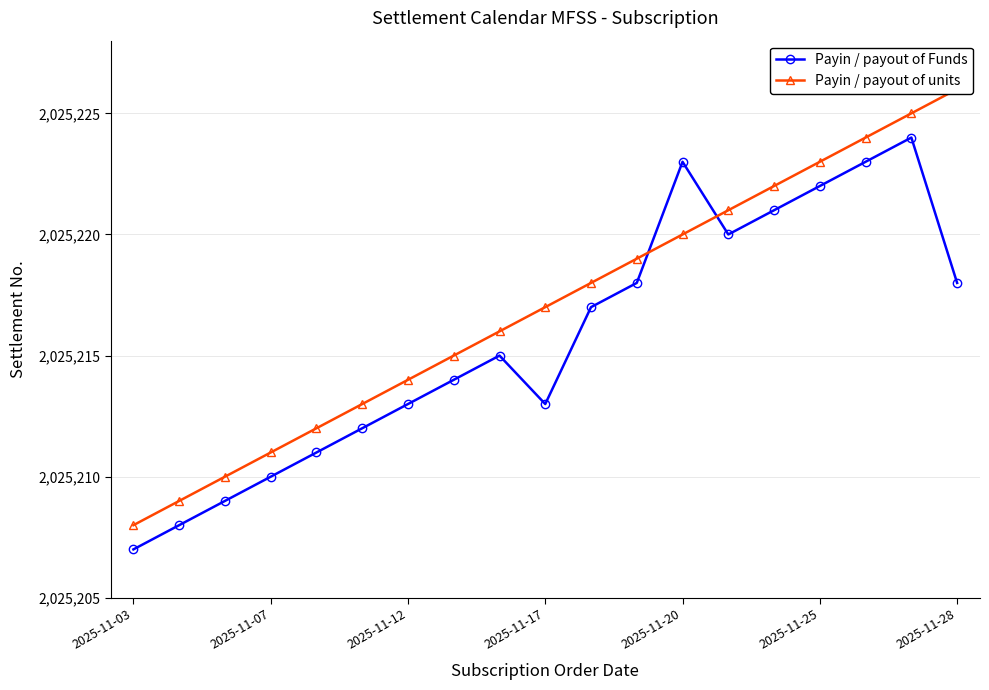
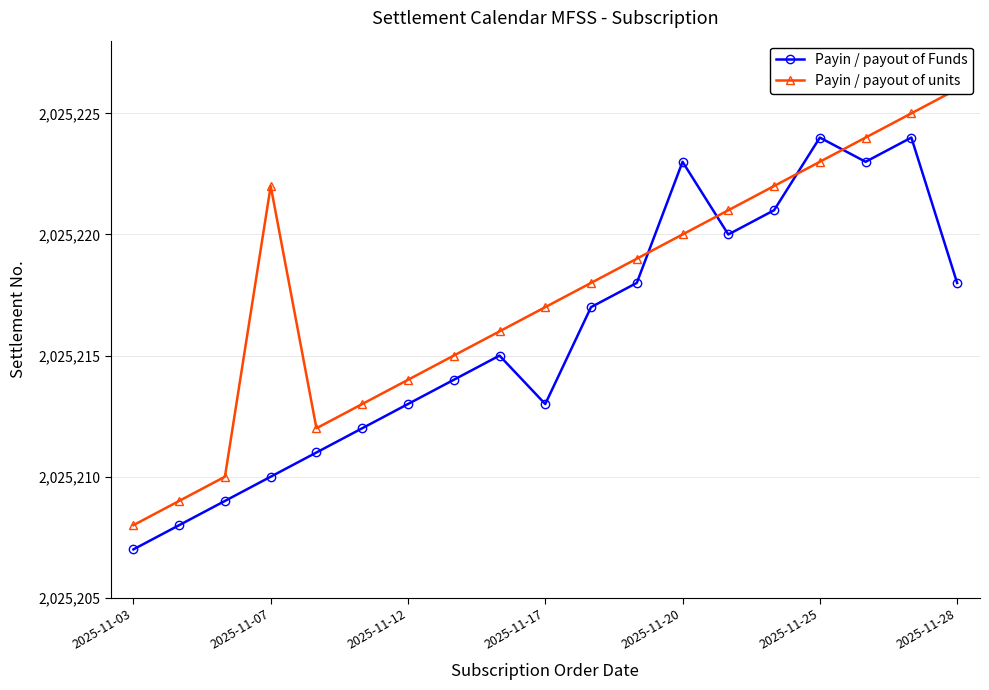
Payin / payout of units, 2025-11-07: 2,025,211.0 -> 2,025,222.0
Payin / payout of Funds, 2025-11-25: 2,025,222 -> 2,025,224
